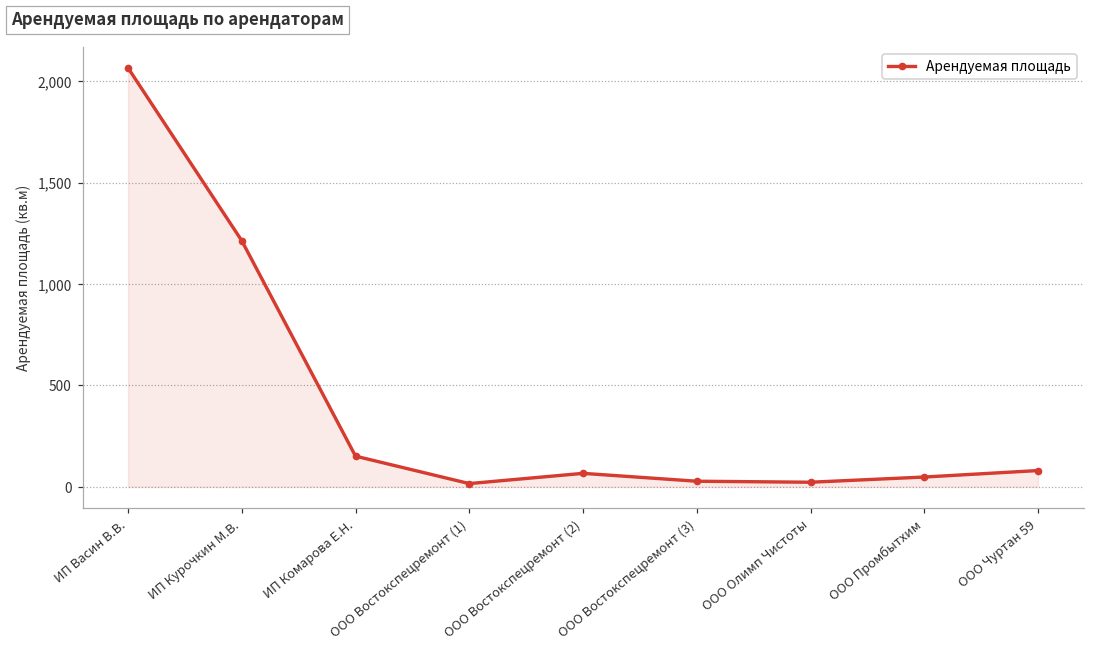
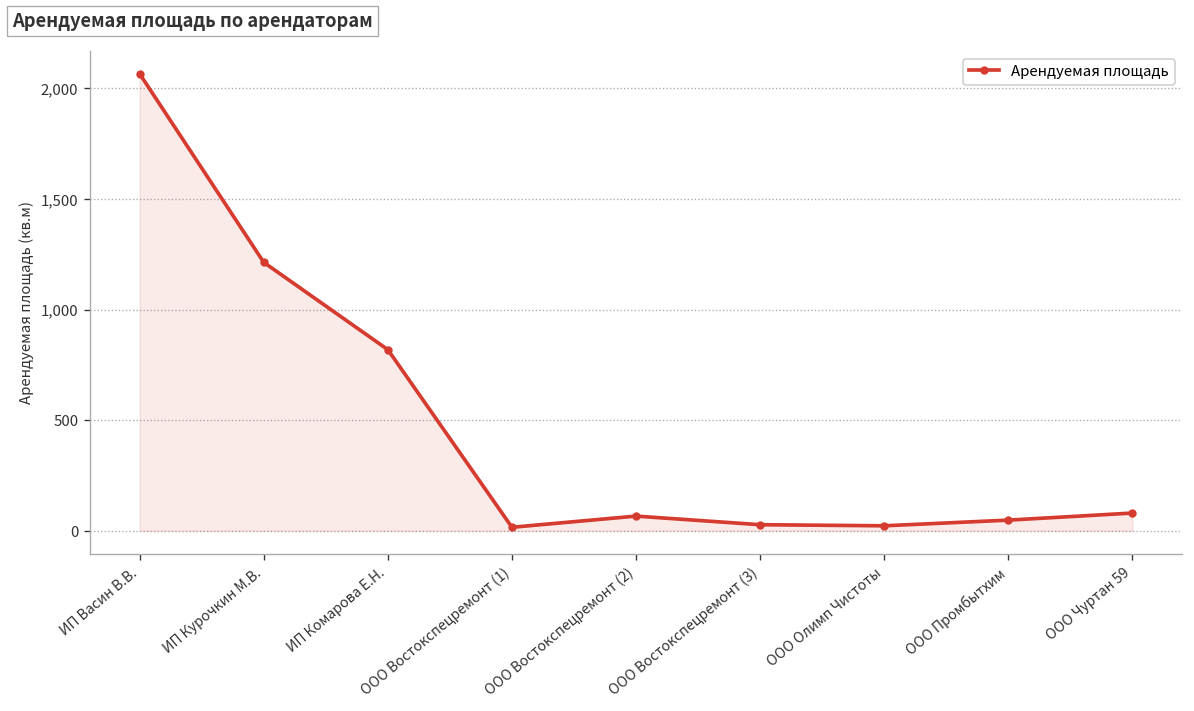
ИП Комарова Е.Н.: 150 -> 820
